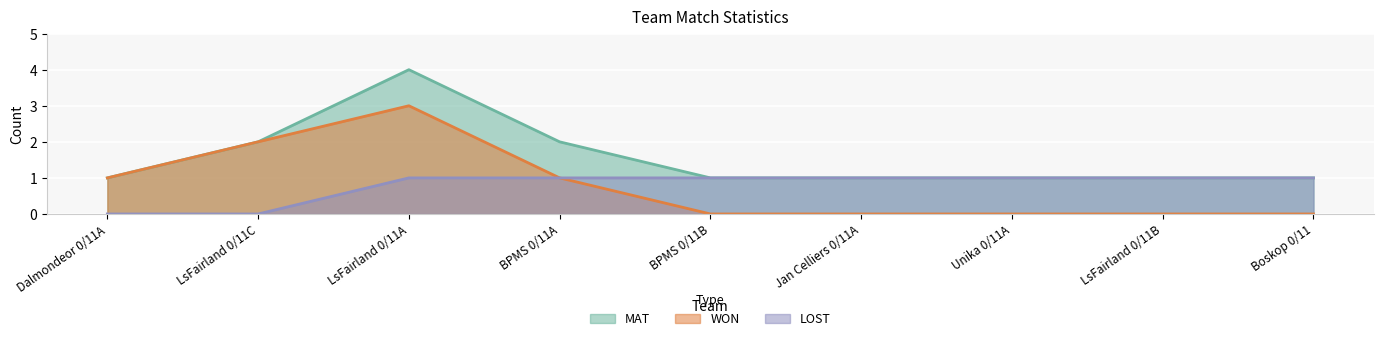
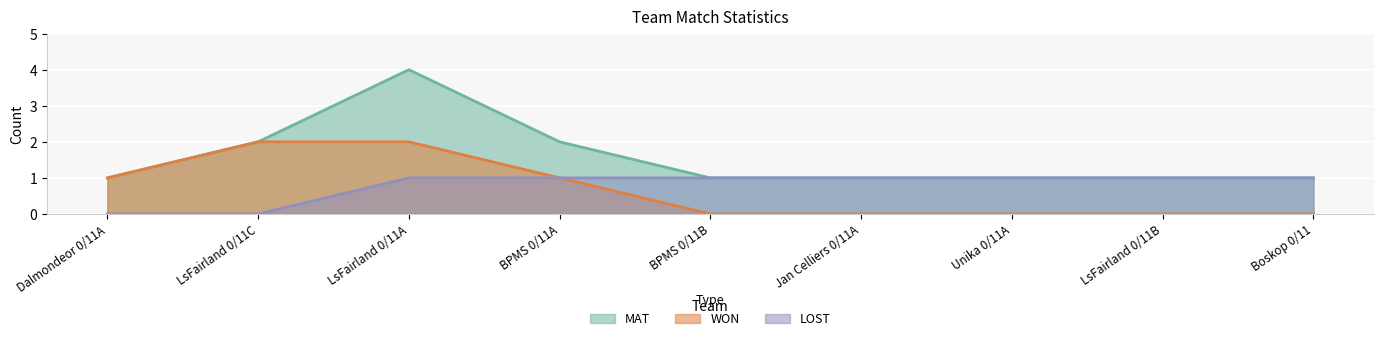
WON, LsFairland 0/11A: 3 -> 2
